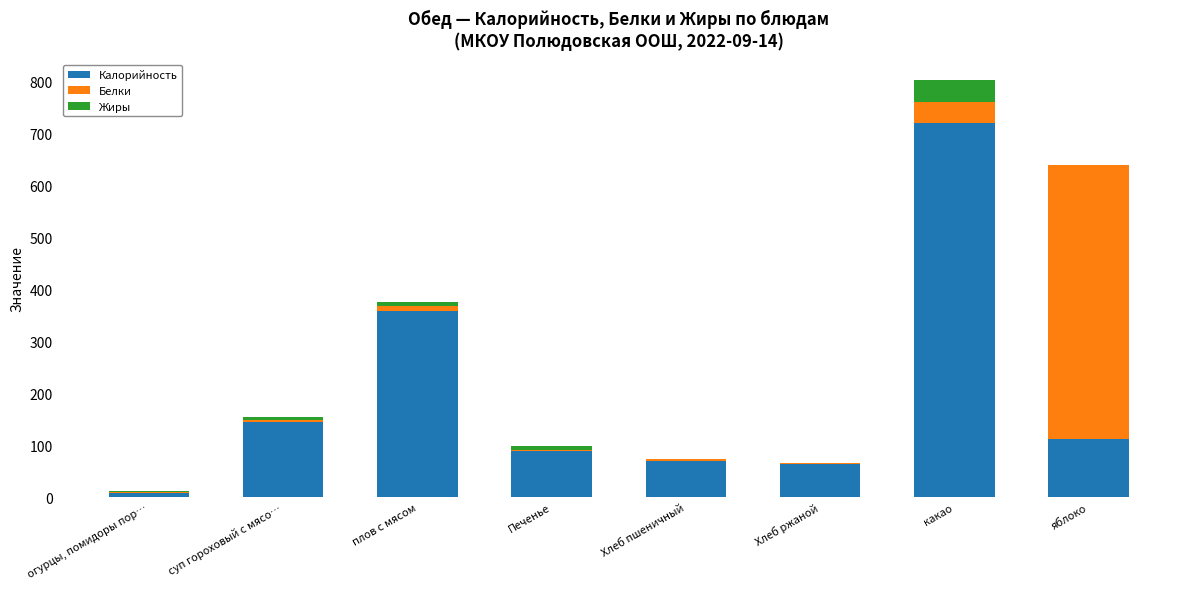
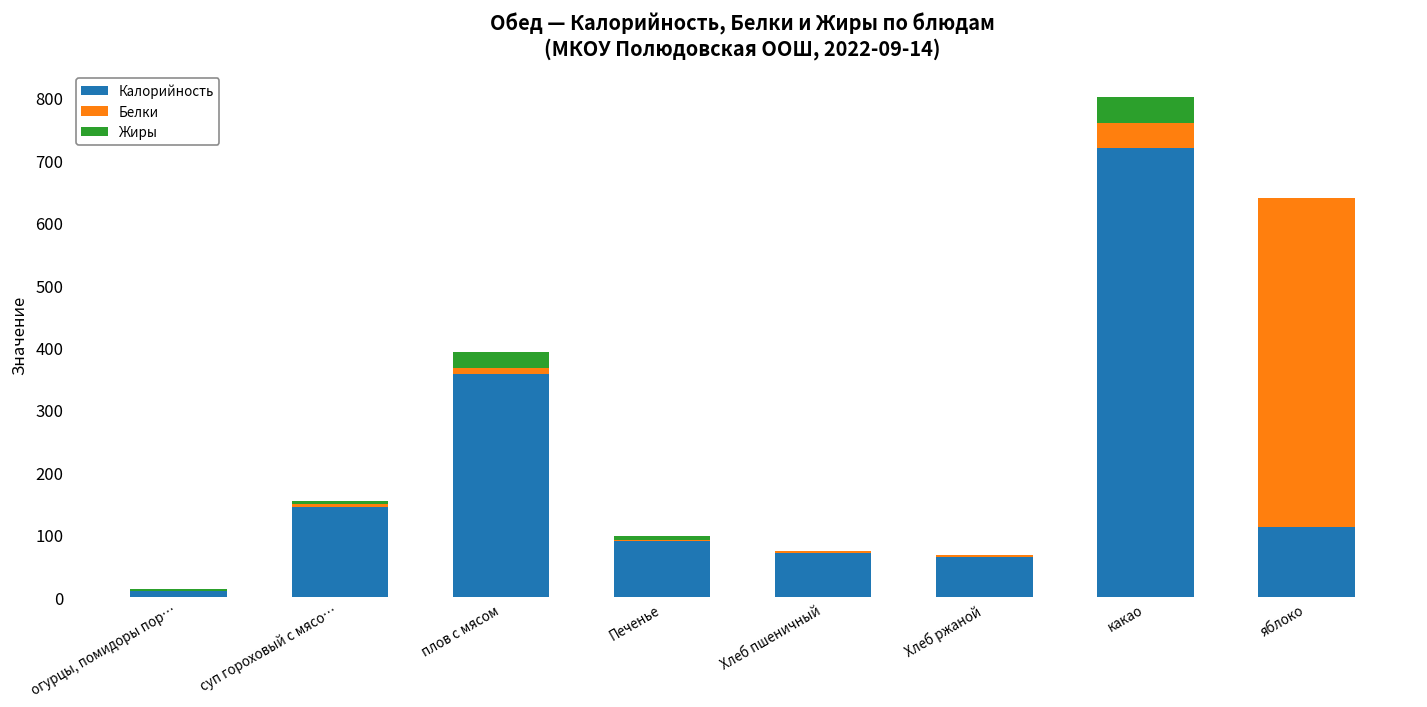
Жиры, плов с мясом: 10 -> 30
